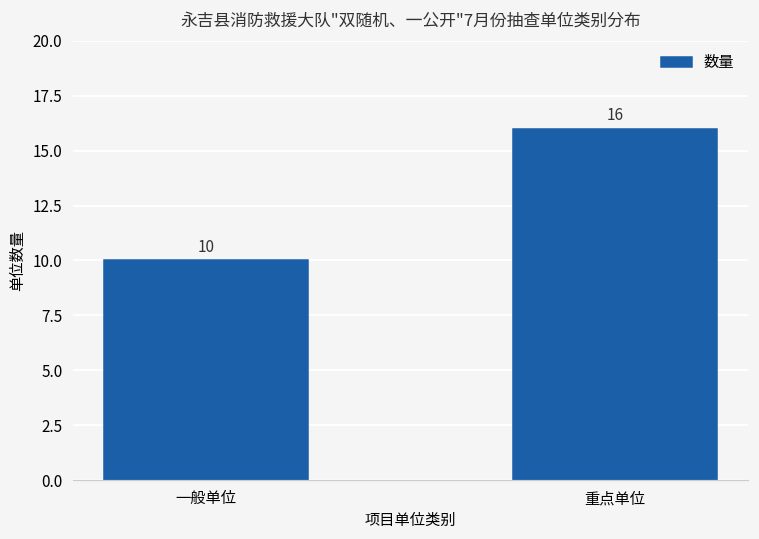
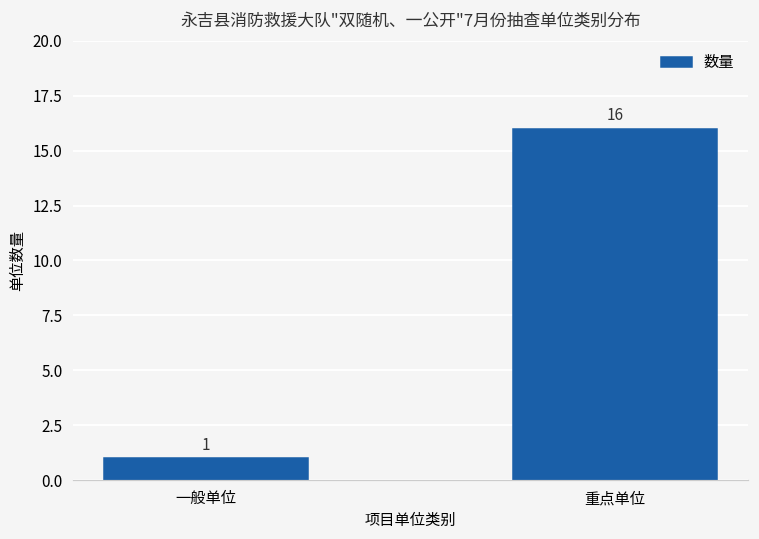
一般单位: 10 -> 1
